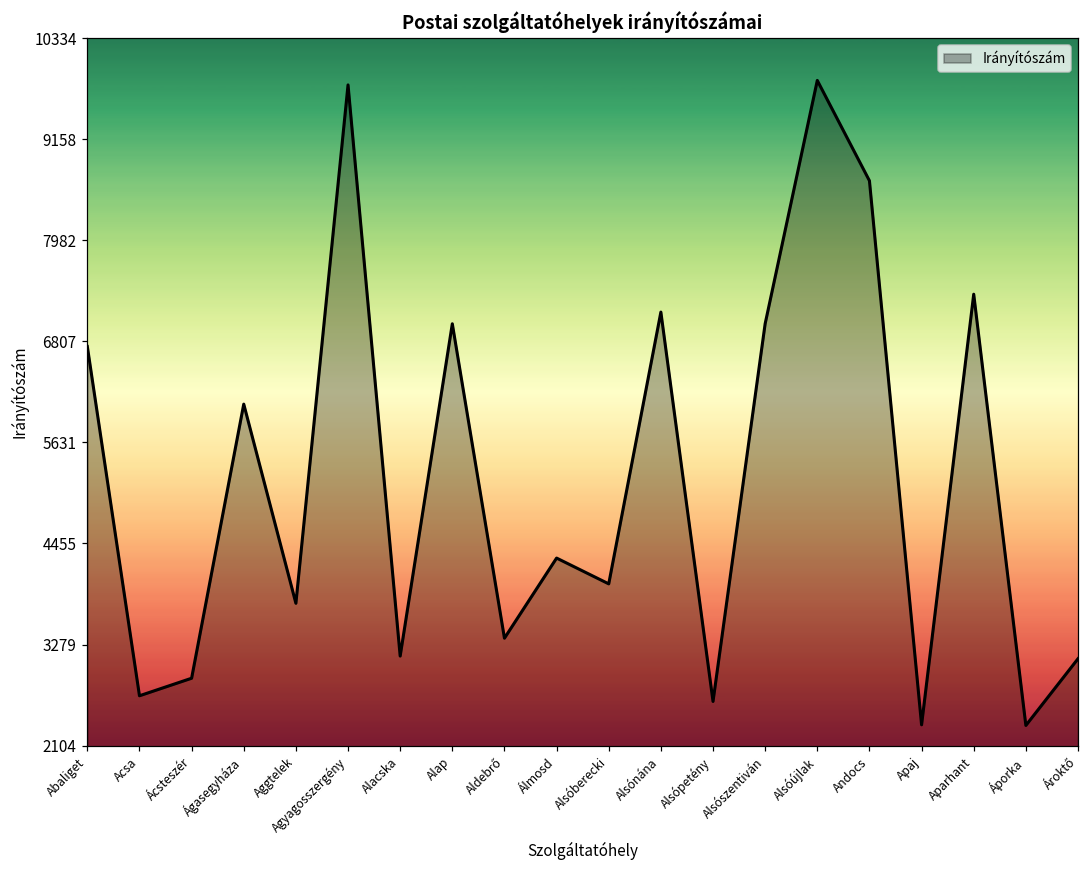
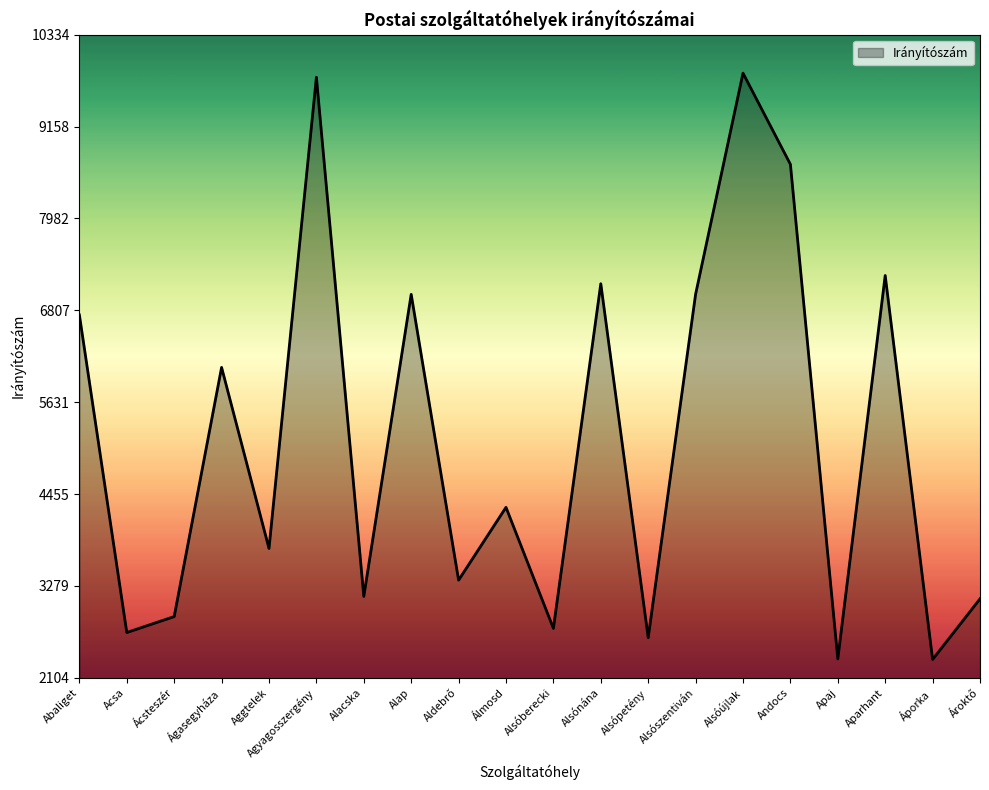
Alsóberecki: 4000 -> 2700
Aparhant: 7400 -> 7300
